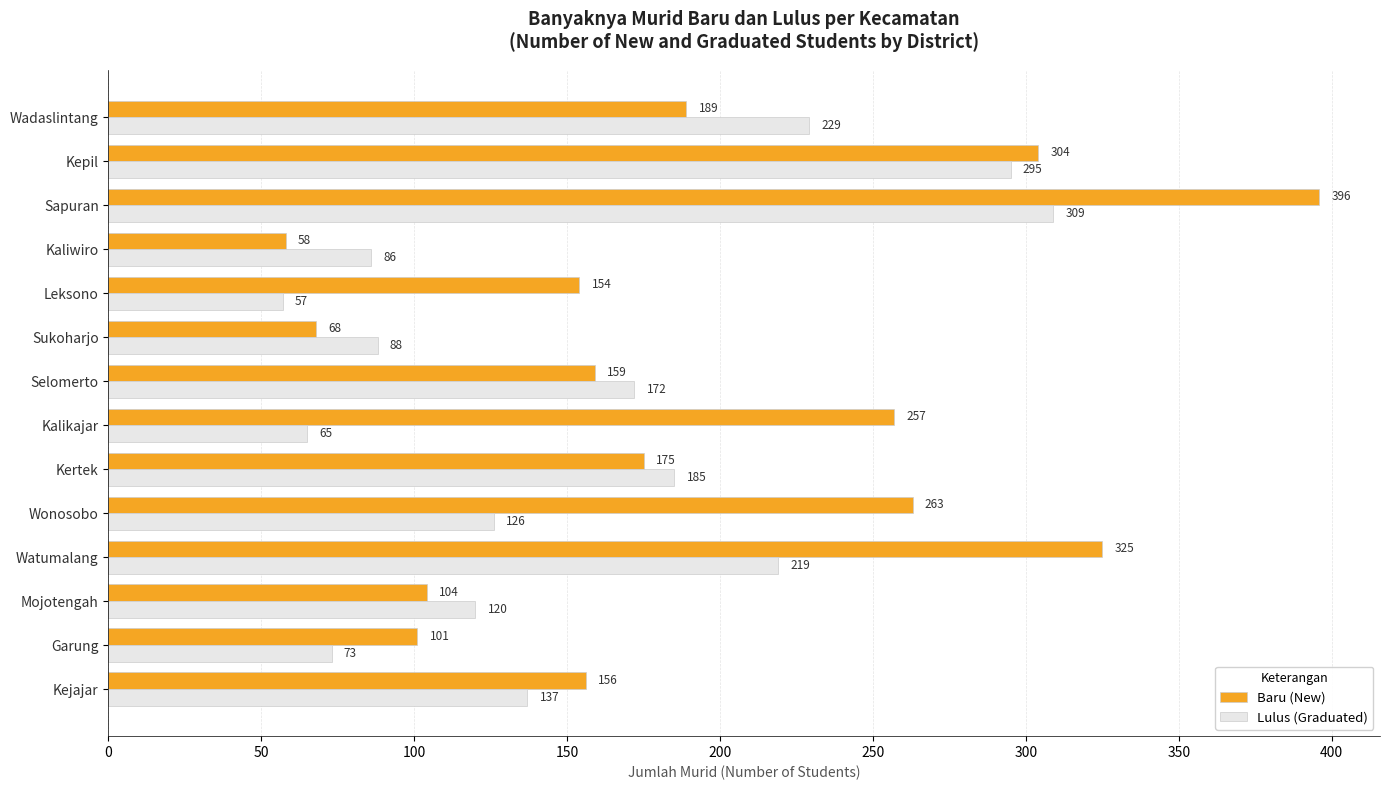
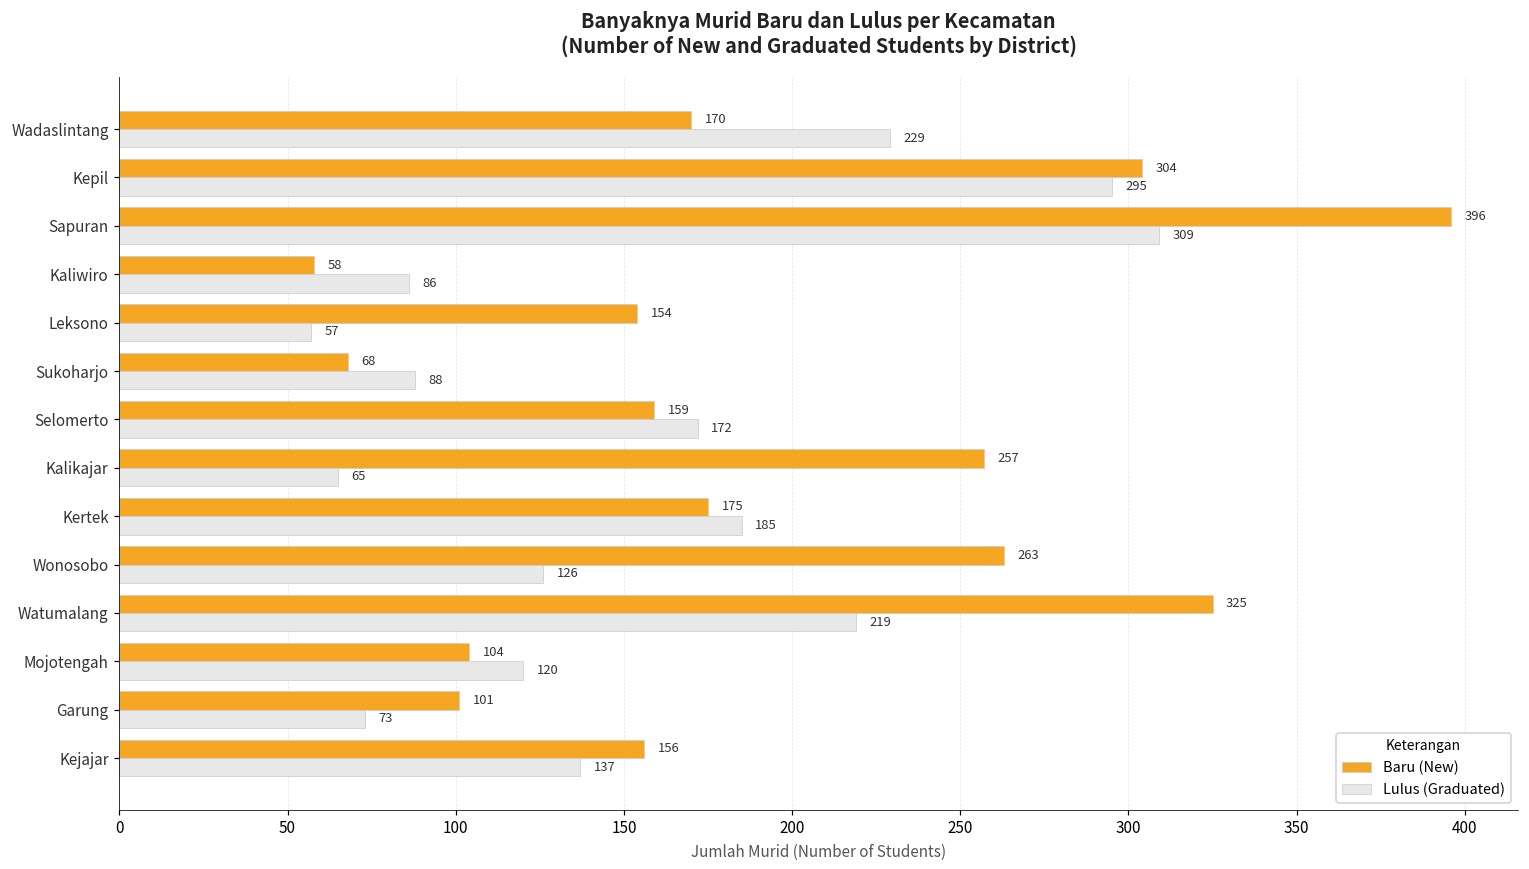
Baru (New), Wadaslintang: 189 -> 170
